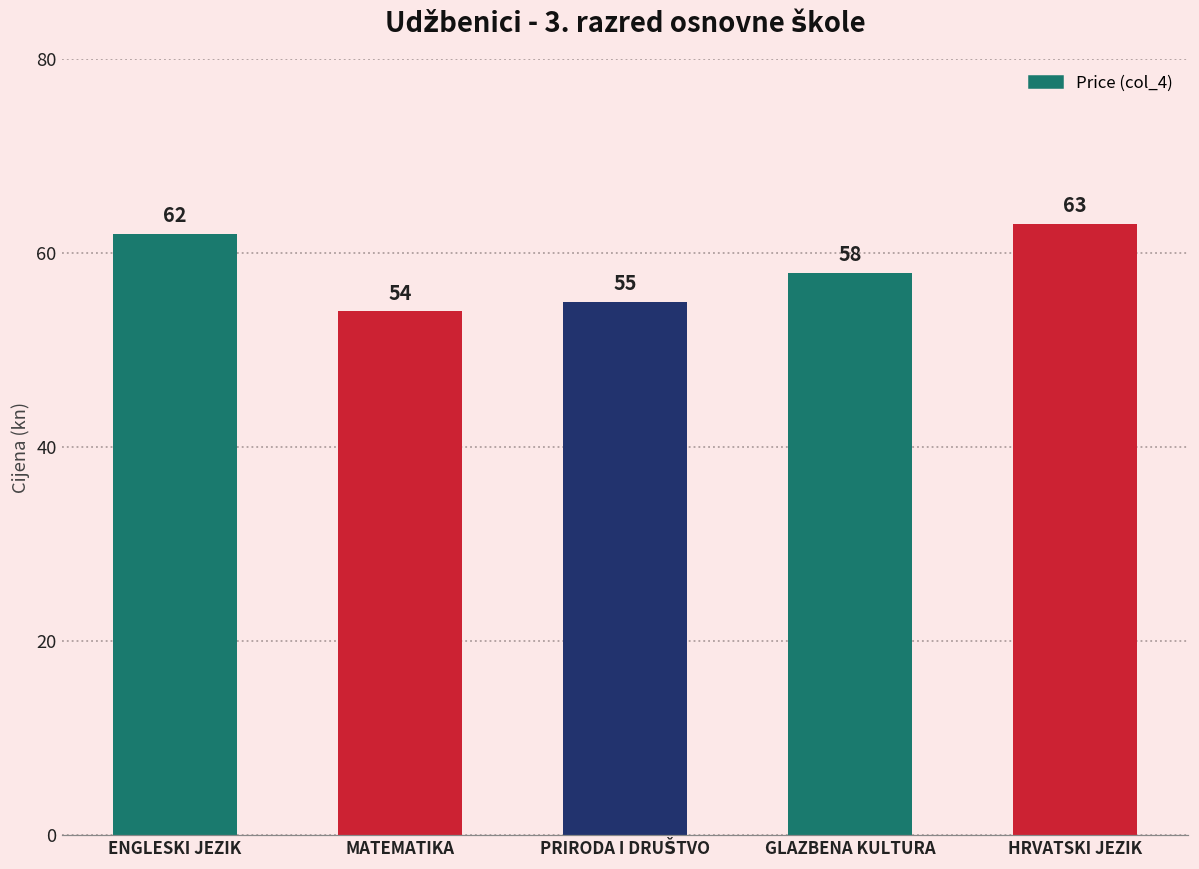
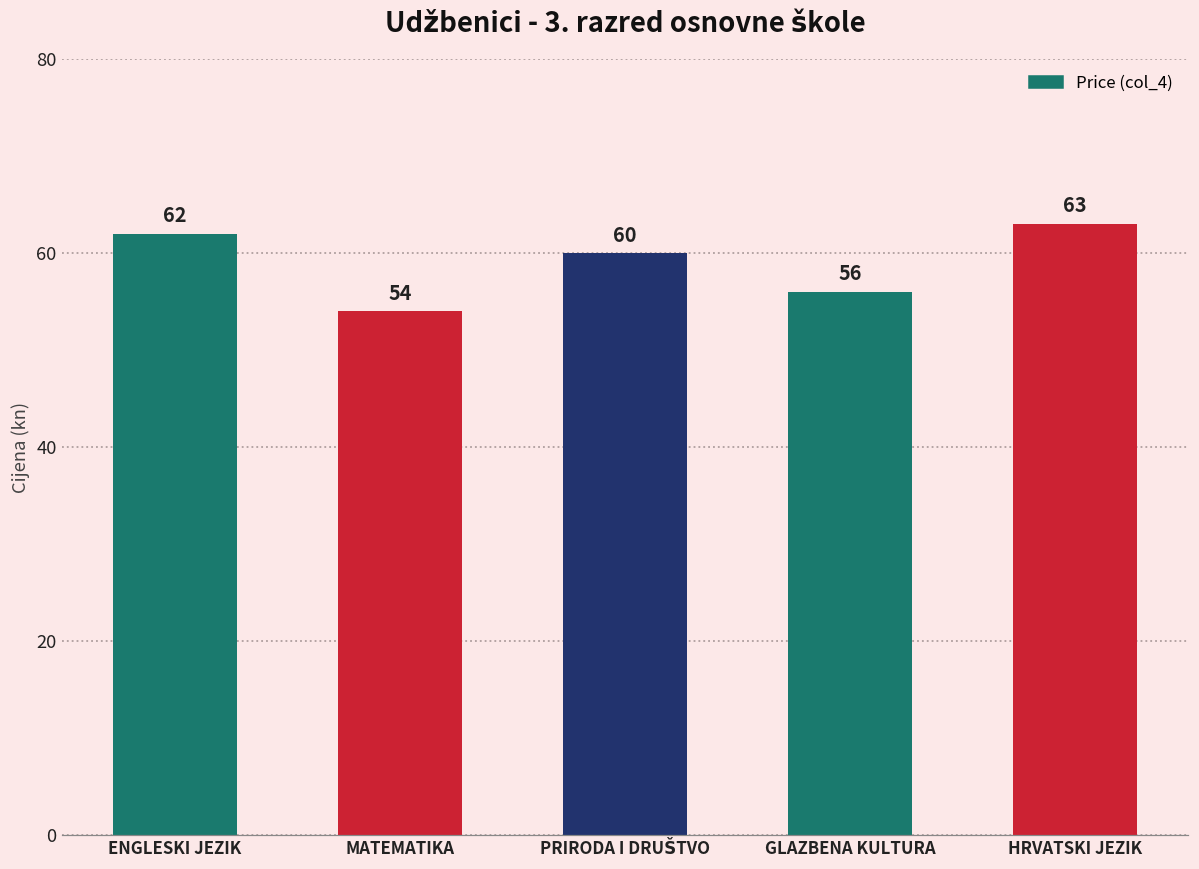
PRIRODA I DRUŠTVO: 55 -> 60
GLAZBENA KULTURA: 58 -> 56
